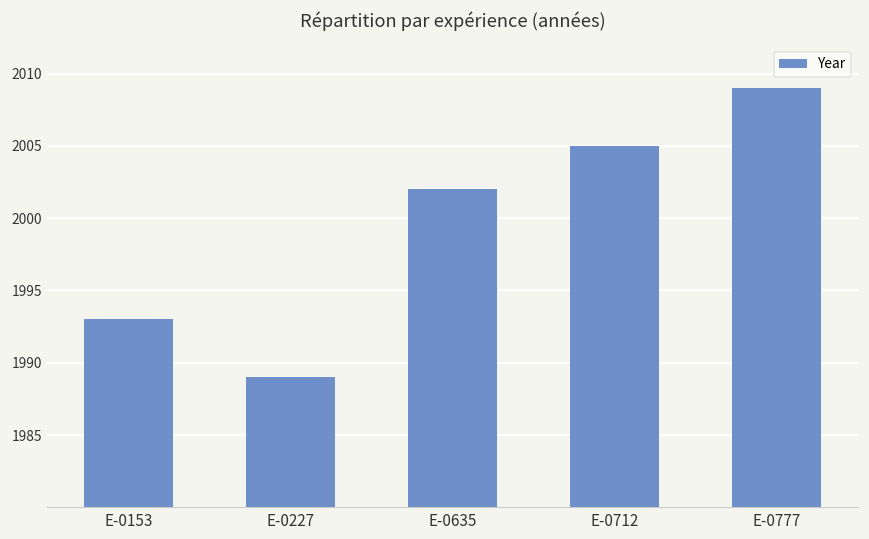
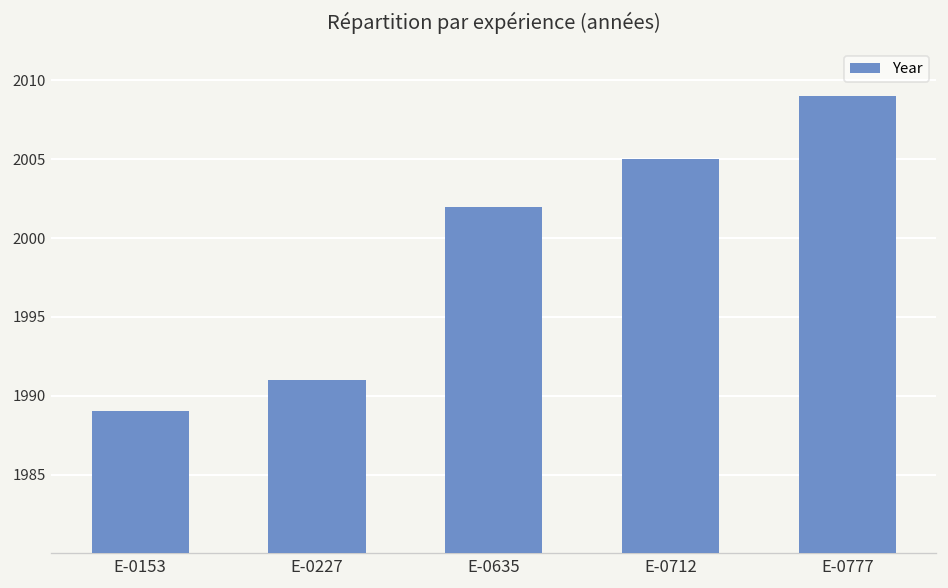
E-0153: 1993 -> 1989
E-0227: 1989 -> 1991
